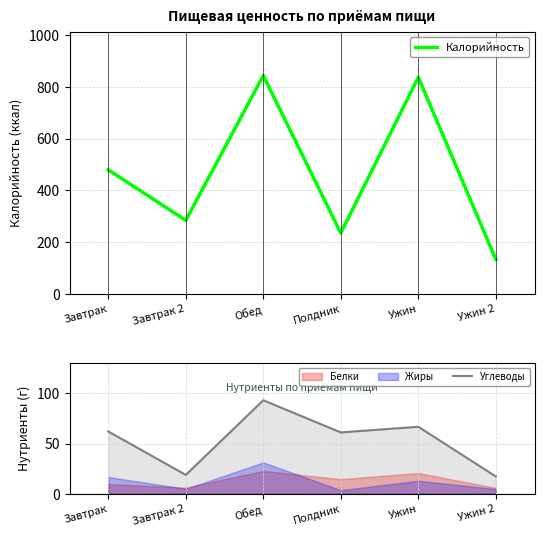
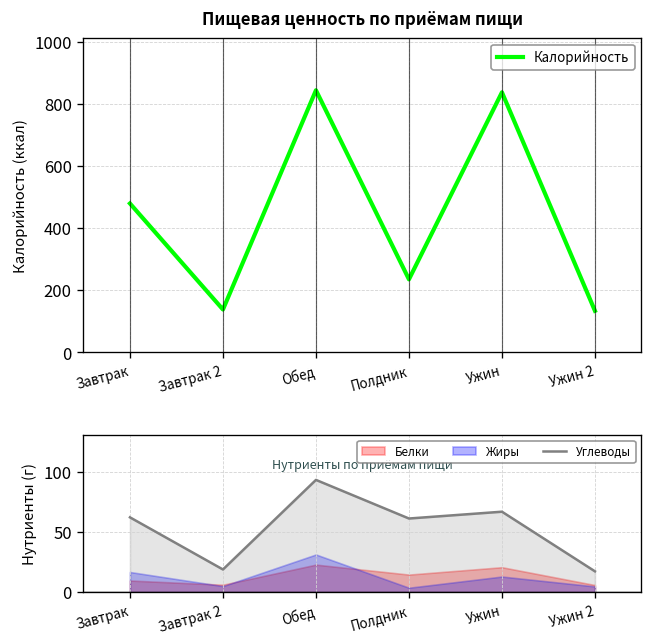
Пищевая ценность по приёмам пищи, Завтрак 2: 280 -> 140
